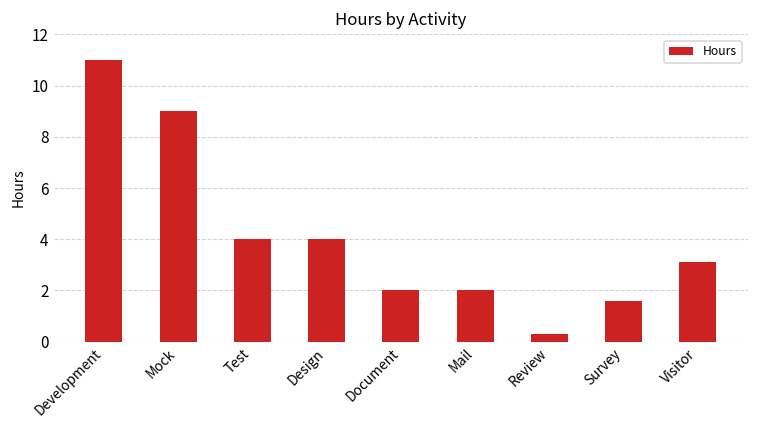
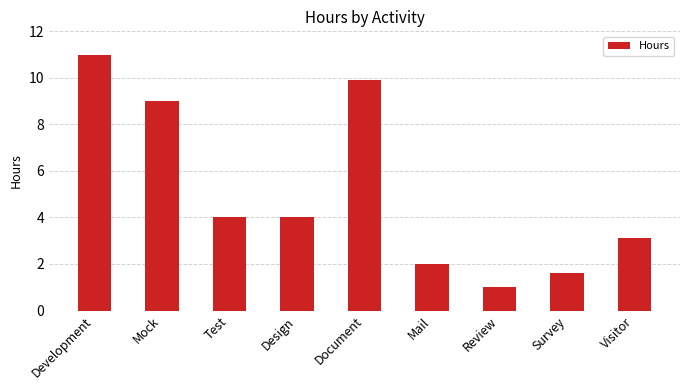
Document: 2.0 -> 9.9
Review: 0.3 -> 1.0
